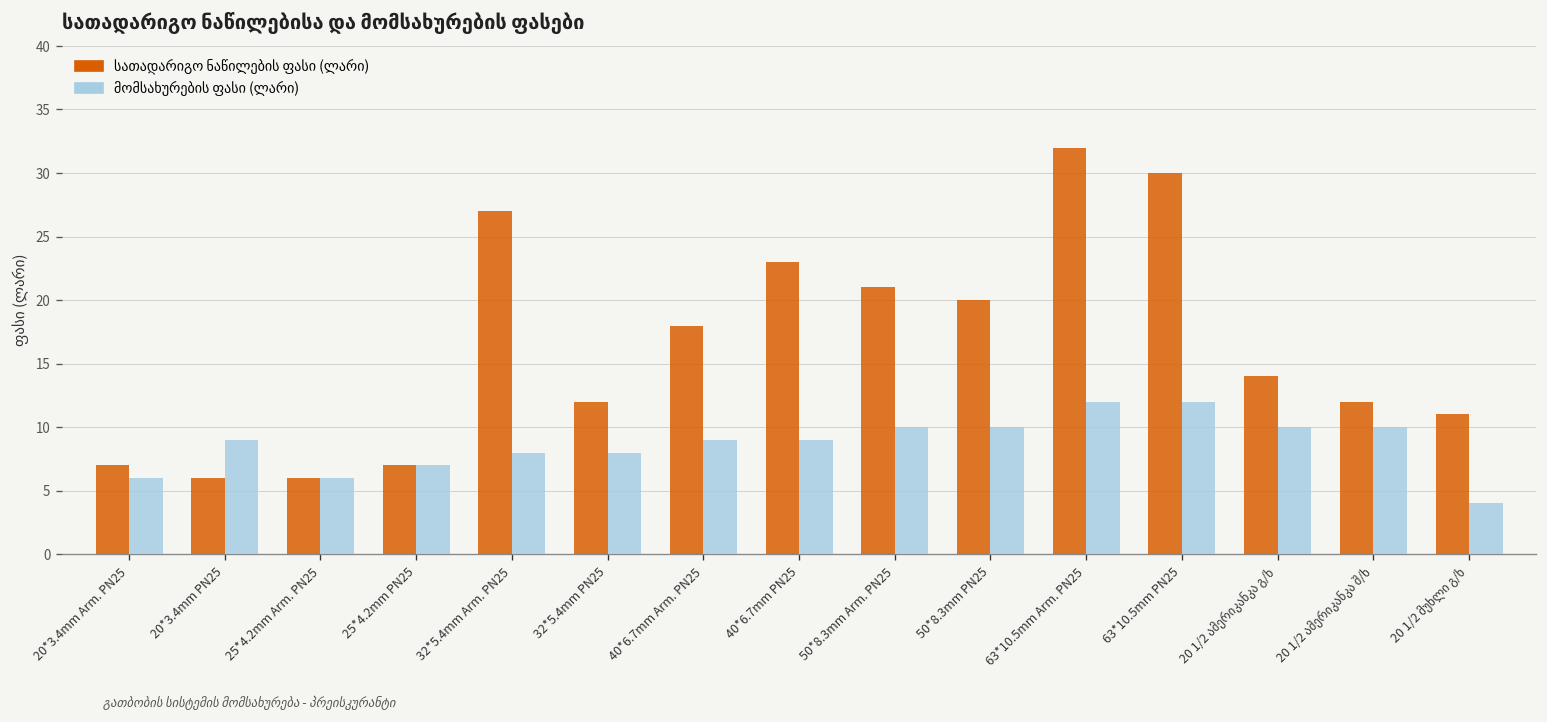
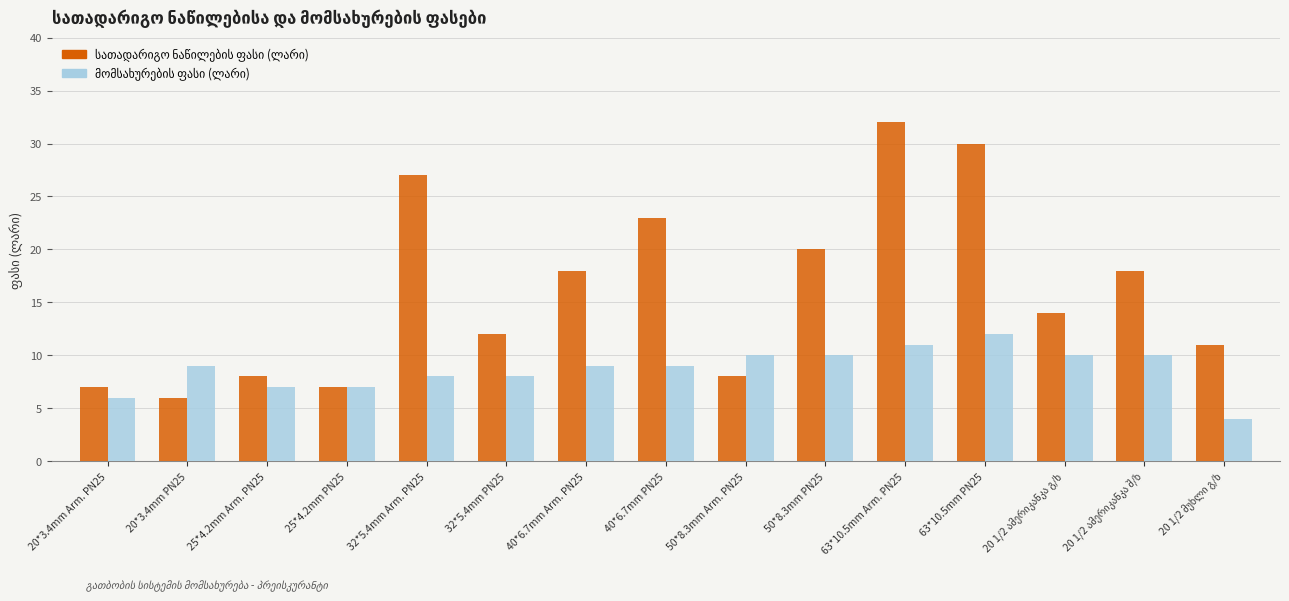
სათადარიგო ნაწილების ფასი (ლარი), 25*4.2mm Arm. PN25: 6 -> 8
მომსახურების ფასი (ლარი), 25*4.2mm Arm. PN25: 6 -> 7
სათადარიგო ნაწილების ფასი (ლარი), 50*8.3mm Arm. PN25: 21 -> 8
მომსახურების ფასი (ლარი), 63*10.5mm Arm. PN25: 12 -> 11
სათადარიგო ნაწილების ფასი (ლარი), 20 1/2 ამერიკანკა შ/ხ: 12 -> 18
